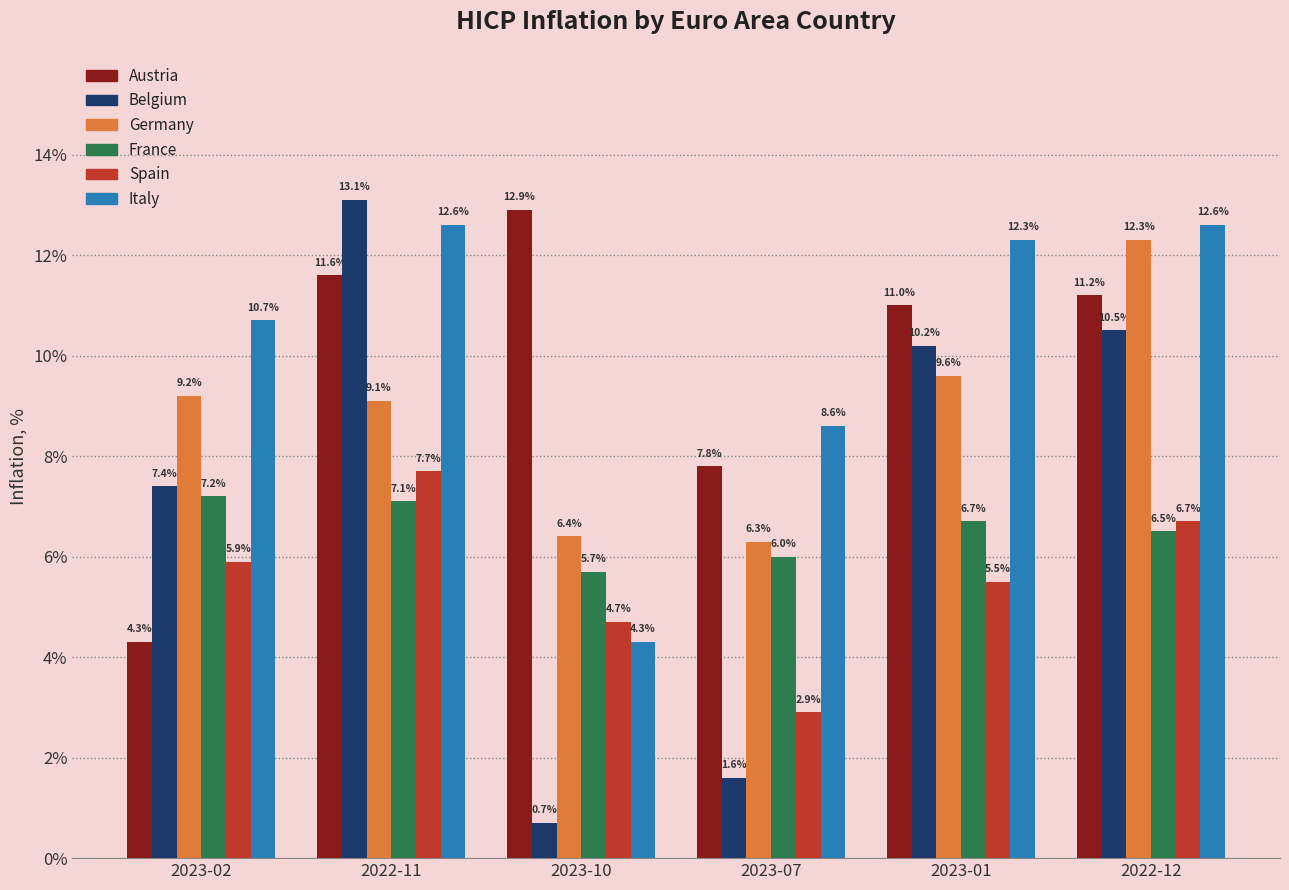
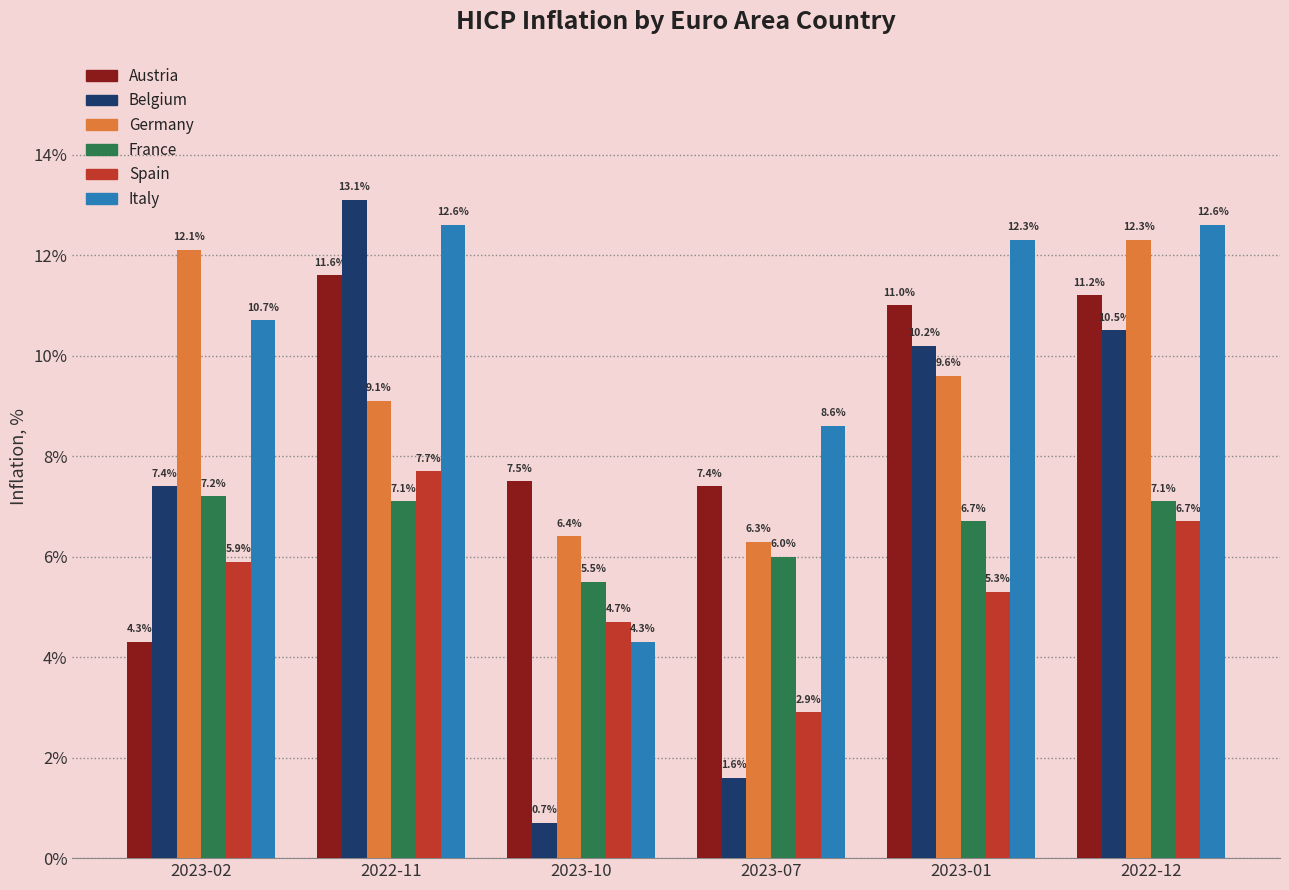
Germany, 2023-02: 9.2% -> 12.1%
Austria, 2023-10: 12.9% -> 7.5%
France, 2023-10: 5.7% -> 5.5%
Austria, 2023-07: 7.8% -> 7.4%
Spain, 2023-01: 5.5% -> 5.3%
France, 2022-12: 6.5% -> 7.1%
